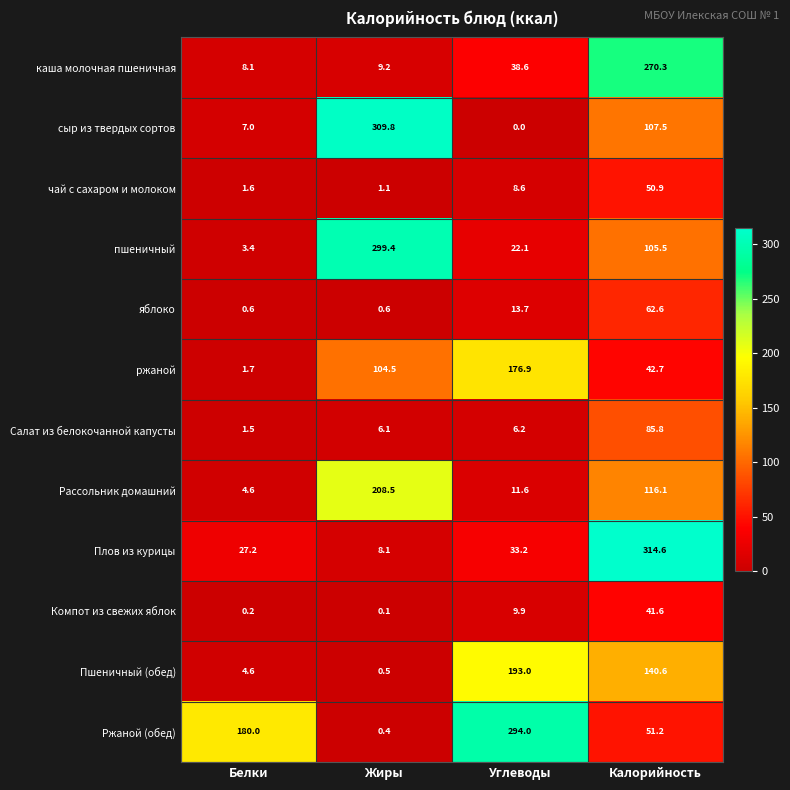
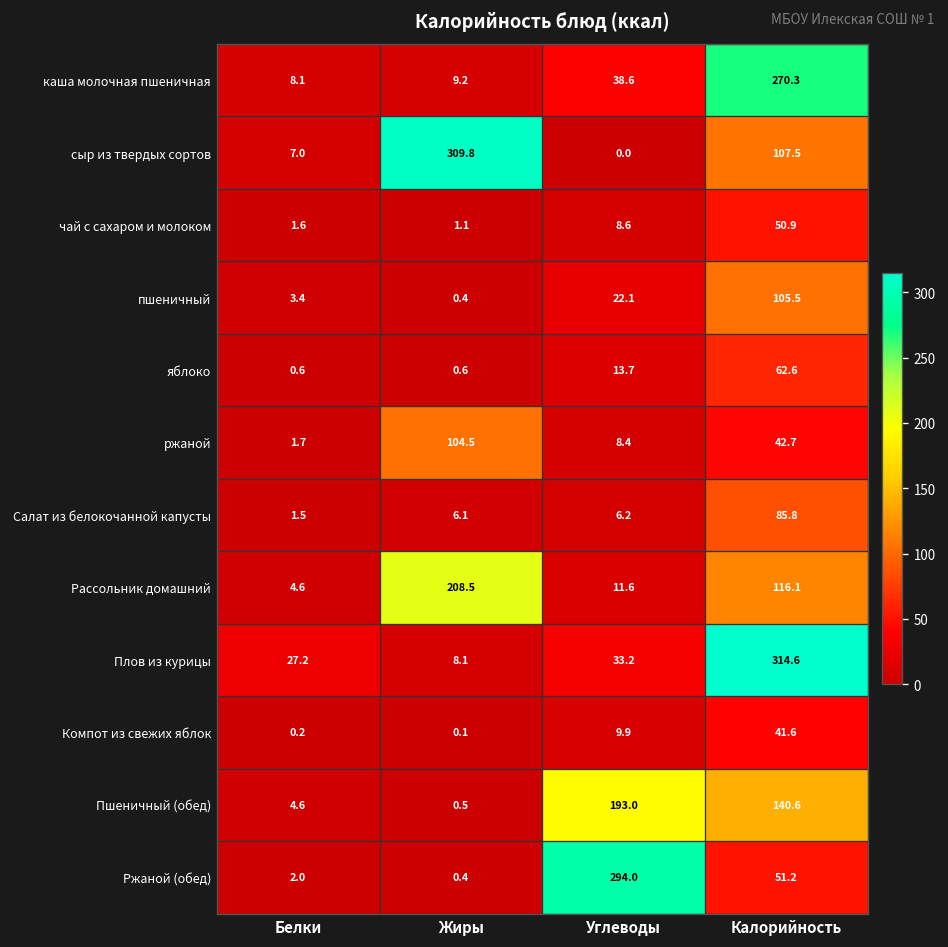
пшеничный, Жиры: 299.4 -> 0.4
ржаной, Углеводы: 176.9 -> 8.4
Ржаной (обед), Белки: 180.0 -> 2.0
